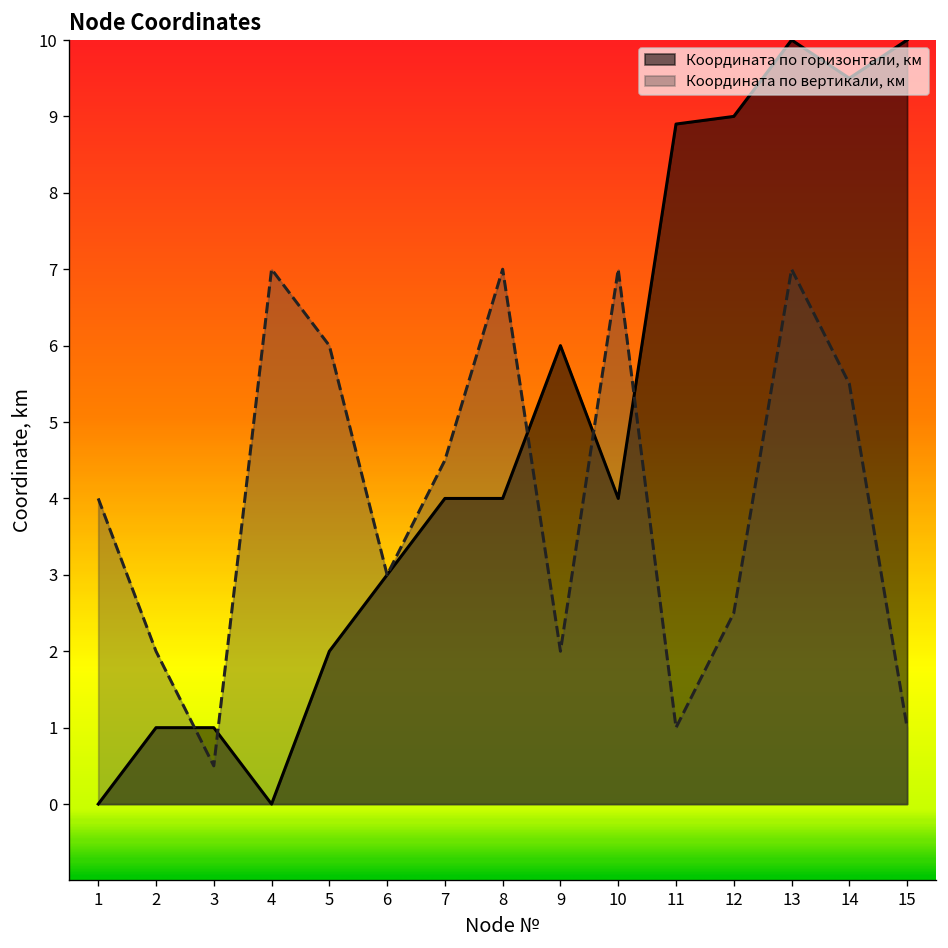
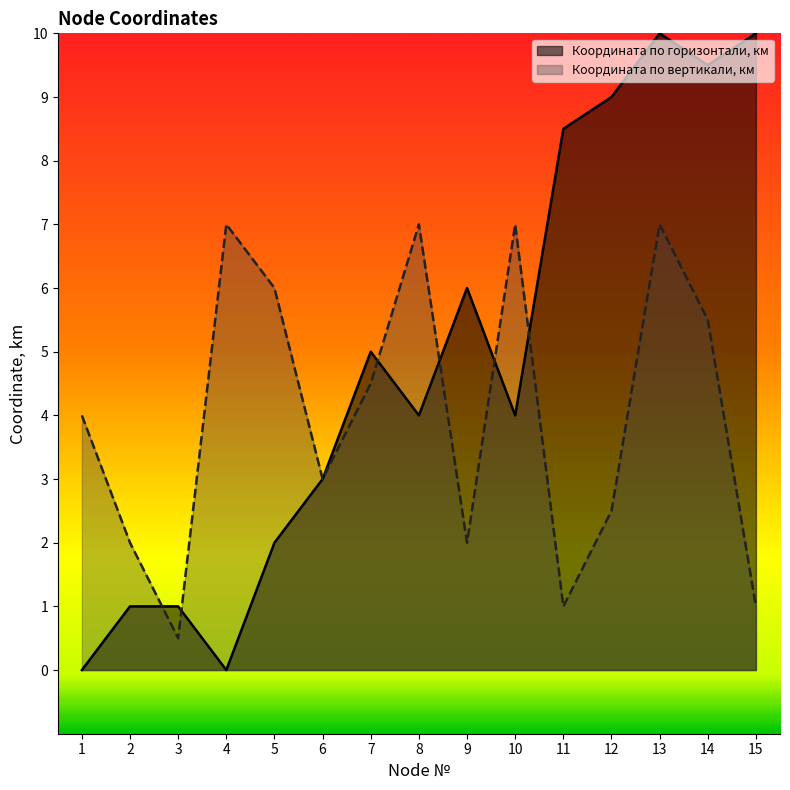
Координата по горизонтали, км, 7: 4 -> 5
Координата по горизонтали, км, 11: 8.9 -> 8.5
